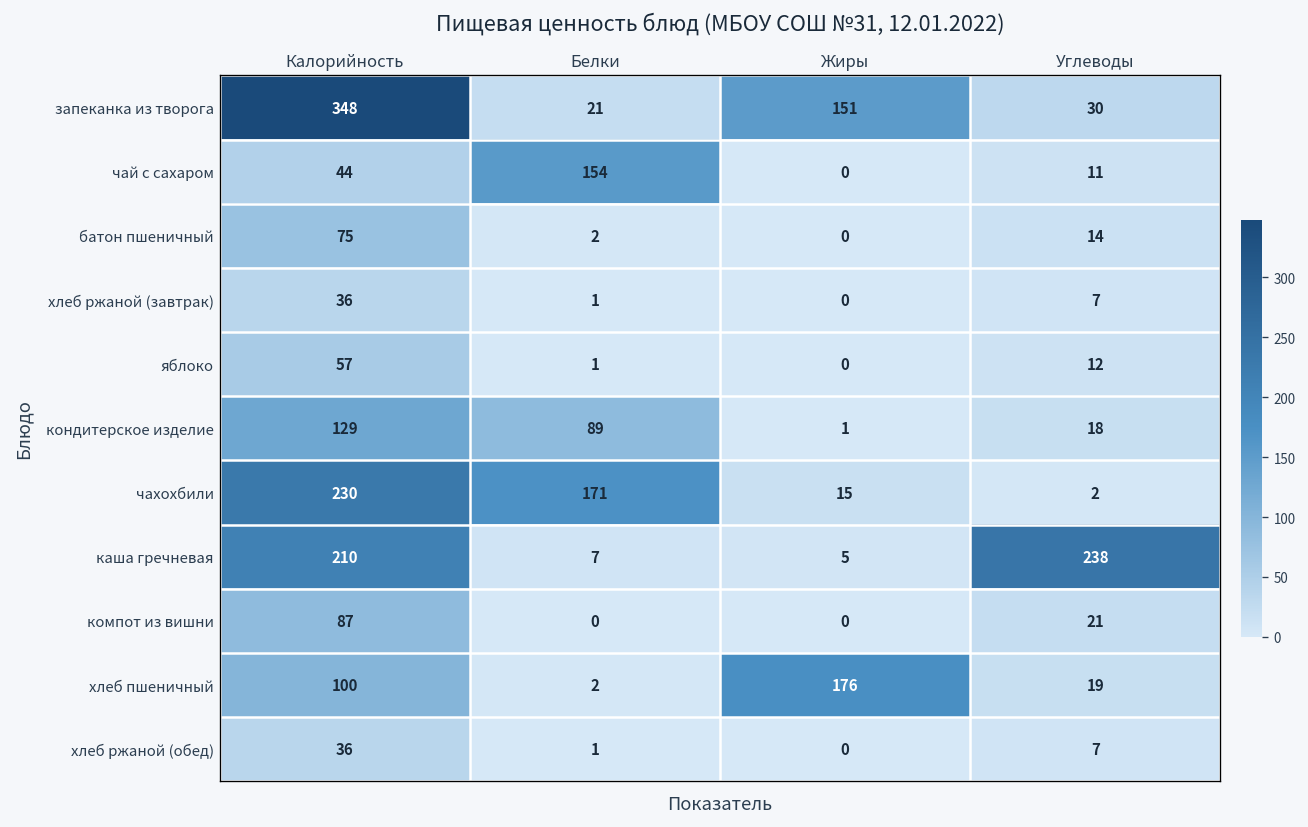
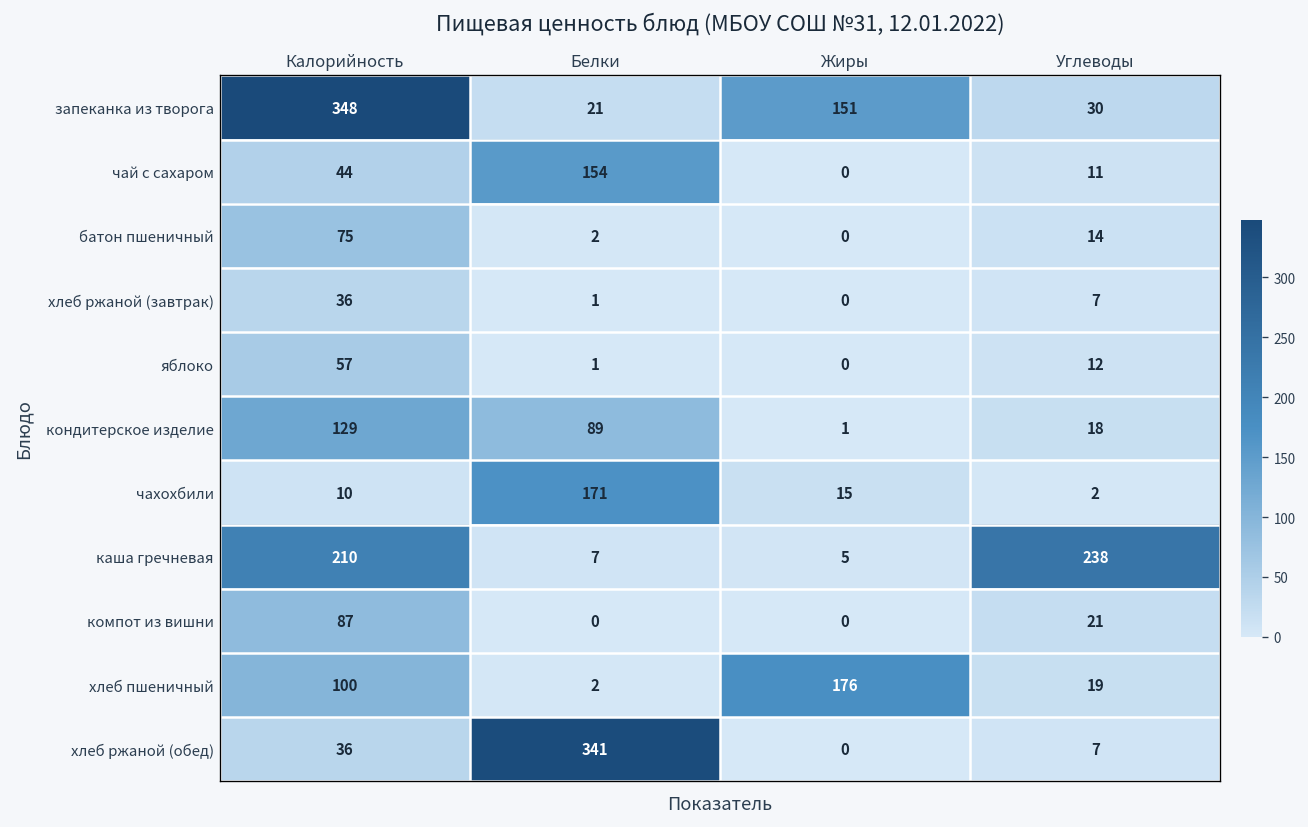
чахохбили, Калорийность: 230 -> 10
хлеб ржаной (обед), Белки: 1 -> 341
